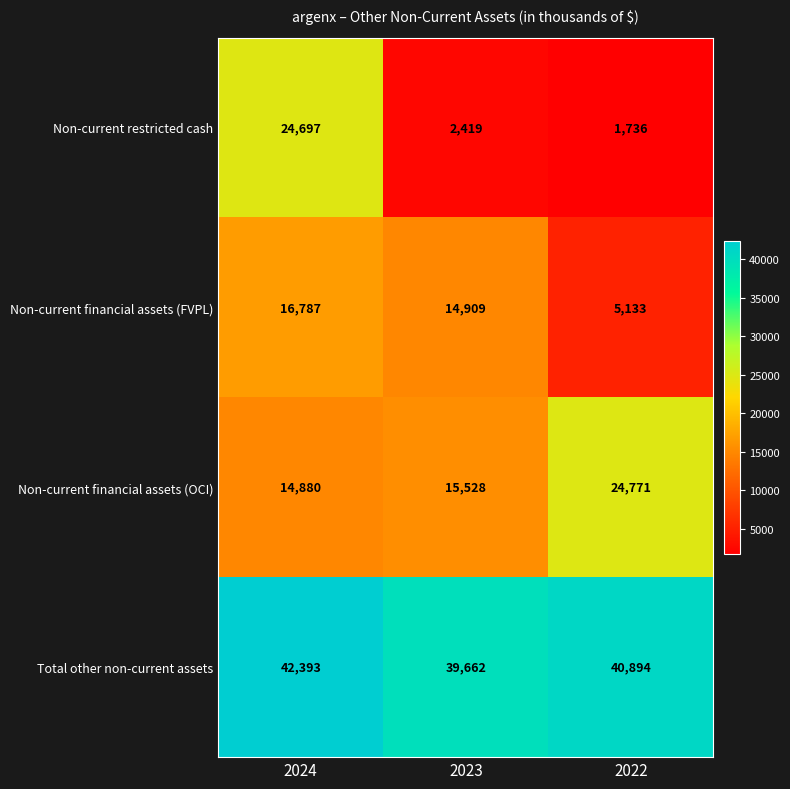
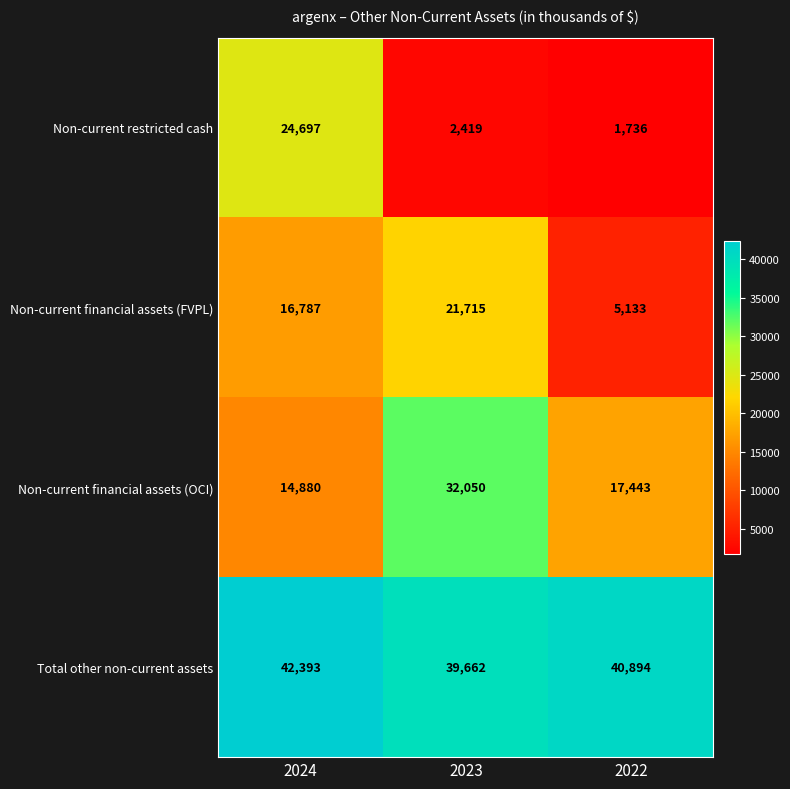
Non-current financial assets (FVPL), 2023: 14,909 -> 21,715
Non-current financial assets (OCI), 2023: 15,528 -> 32,050
Non-current financial assets (OCI), 2022: 24,771 -> 17,443
